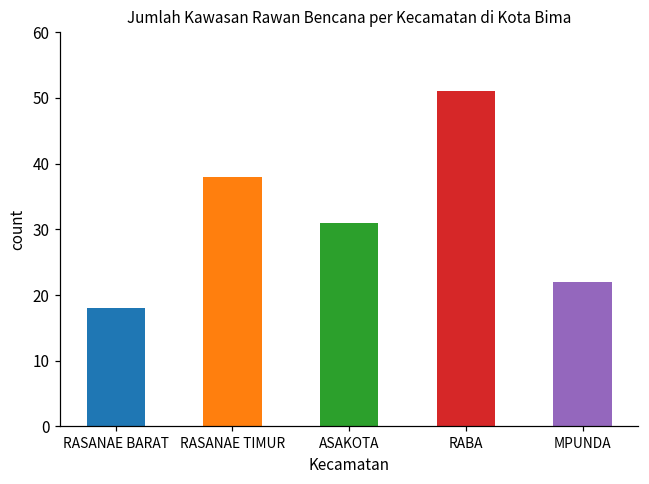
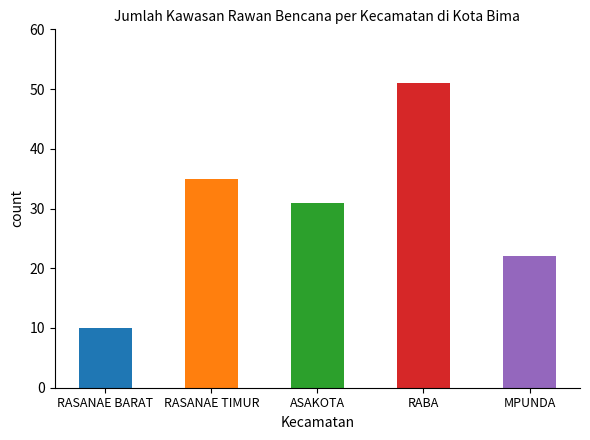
RASANAE BARAT: 18 -> 10
RASANAE TIMUR: 38 -> 35
